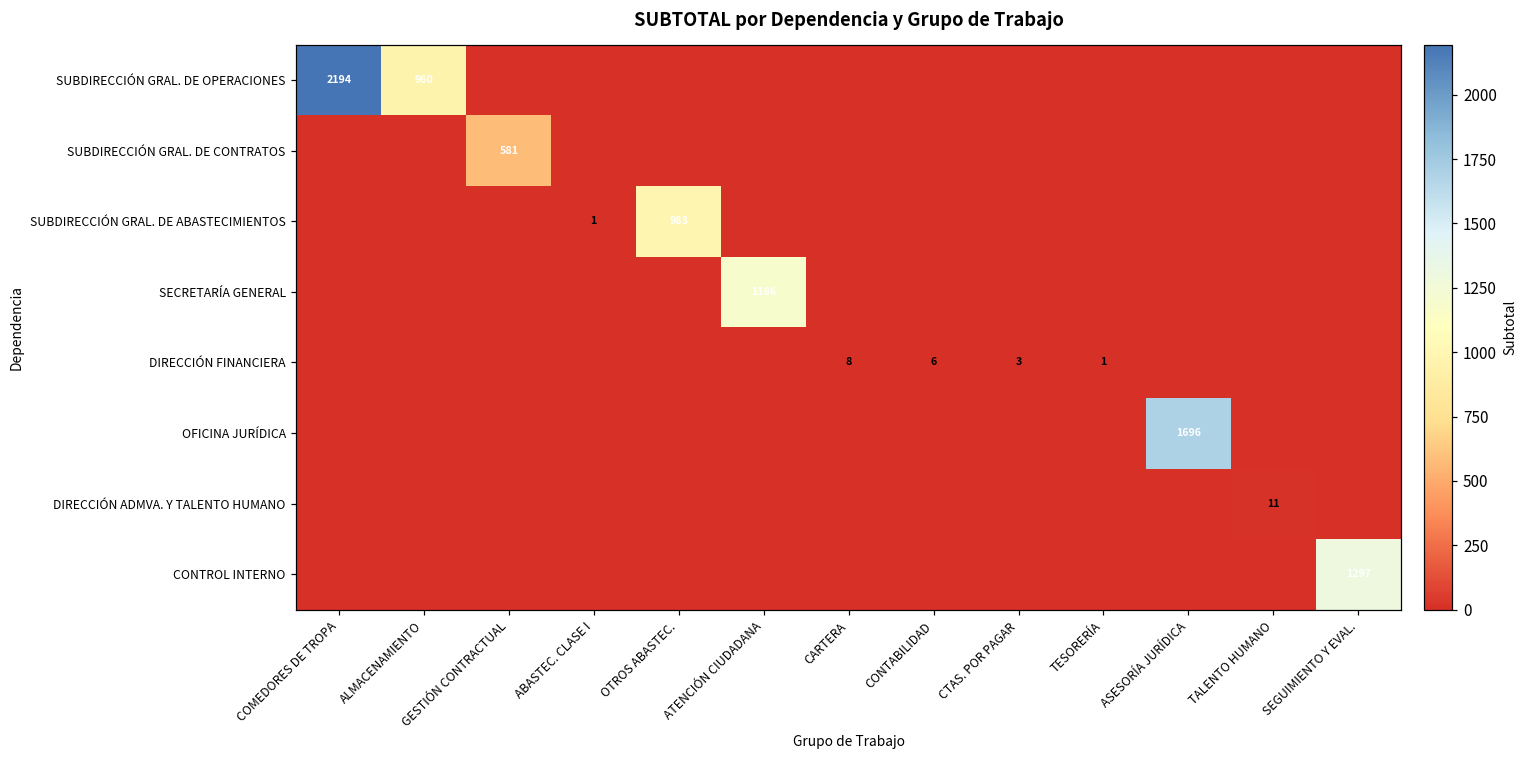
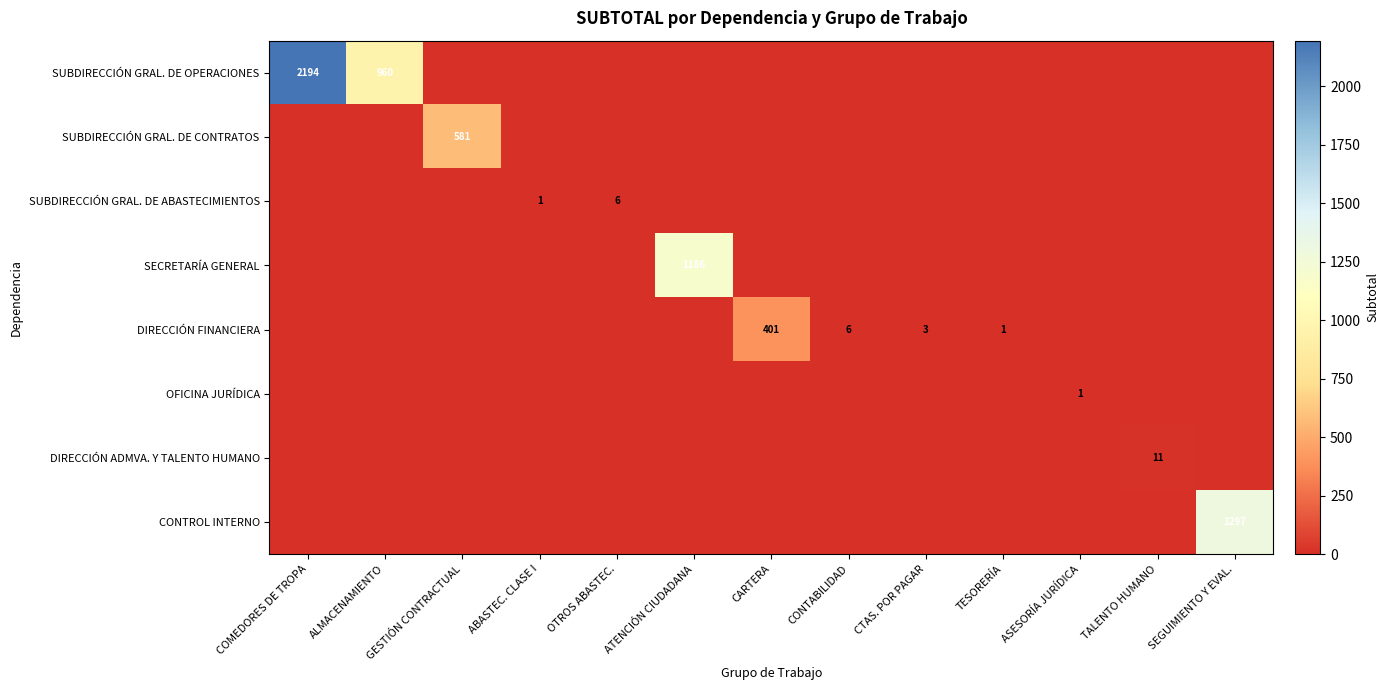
SUBDIRECCIÓN GRAL. DE ABASTECIMIENTOS, OTROS ABASTEC.: 983 -> 6
DIRECCIÓN FINANCIERA, CARTERA: 8 -> 401
OFICINA JURÍDICA, ASESORÍA JURÍDICA: 1696 -> 1
